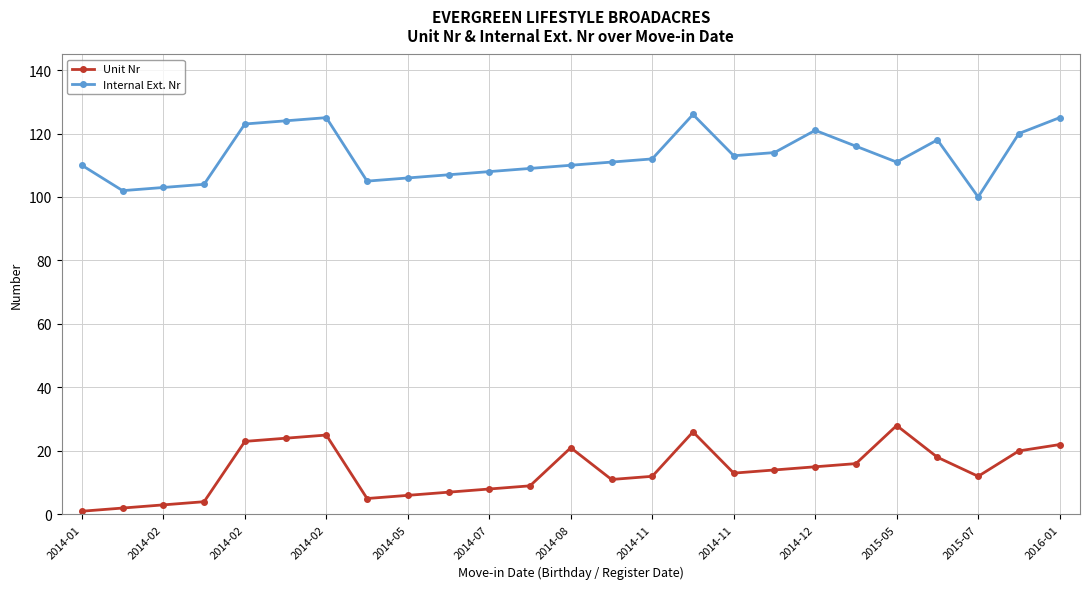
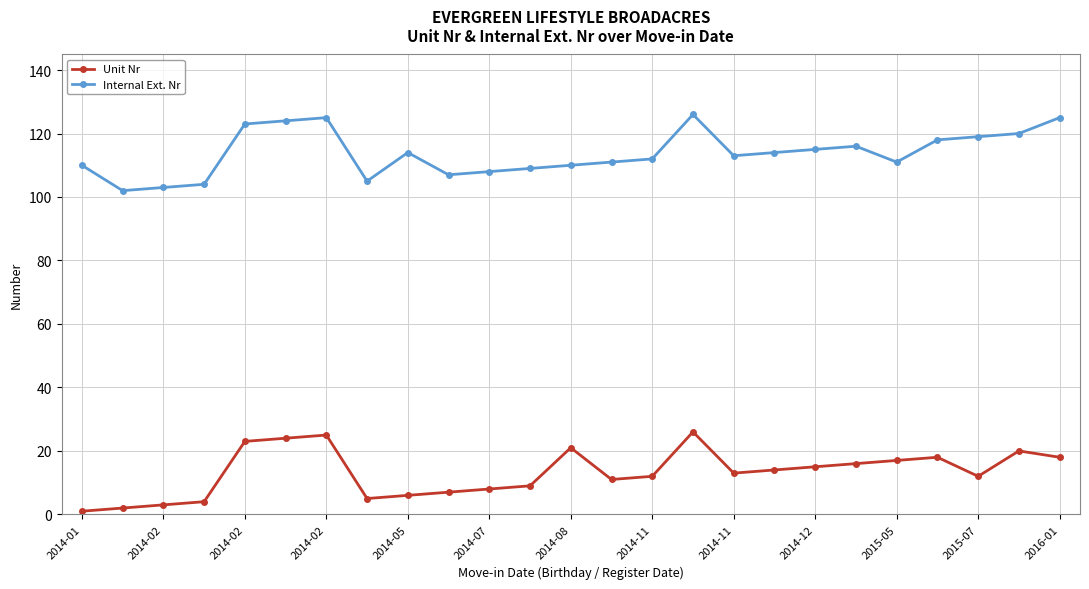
Internal Ext. Nr, 2014-05: 106 -> 114
Internal Ext. Nr, 2014-12: 121 -> 115
Unit Nr, 2015-05: 28 -> 17
Internal Ext. Nr, 2015-07: 100 -> 119
Unit Nr, 2016-01: 22 -> 18
